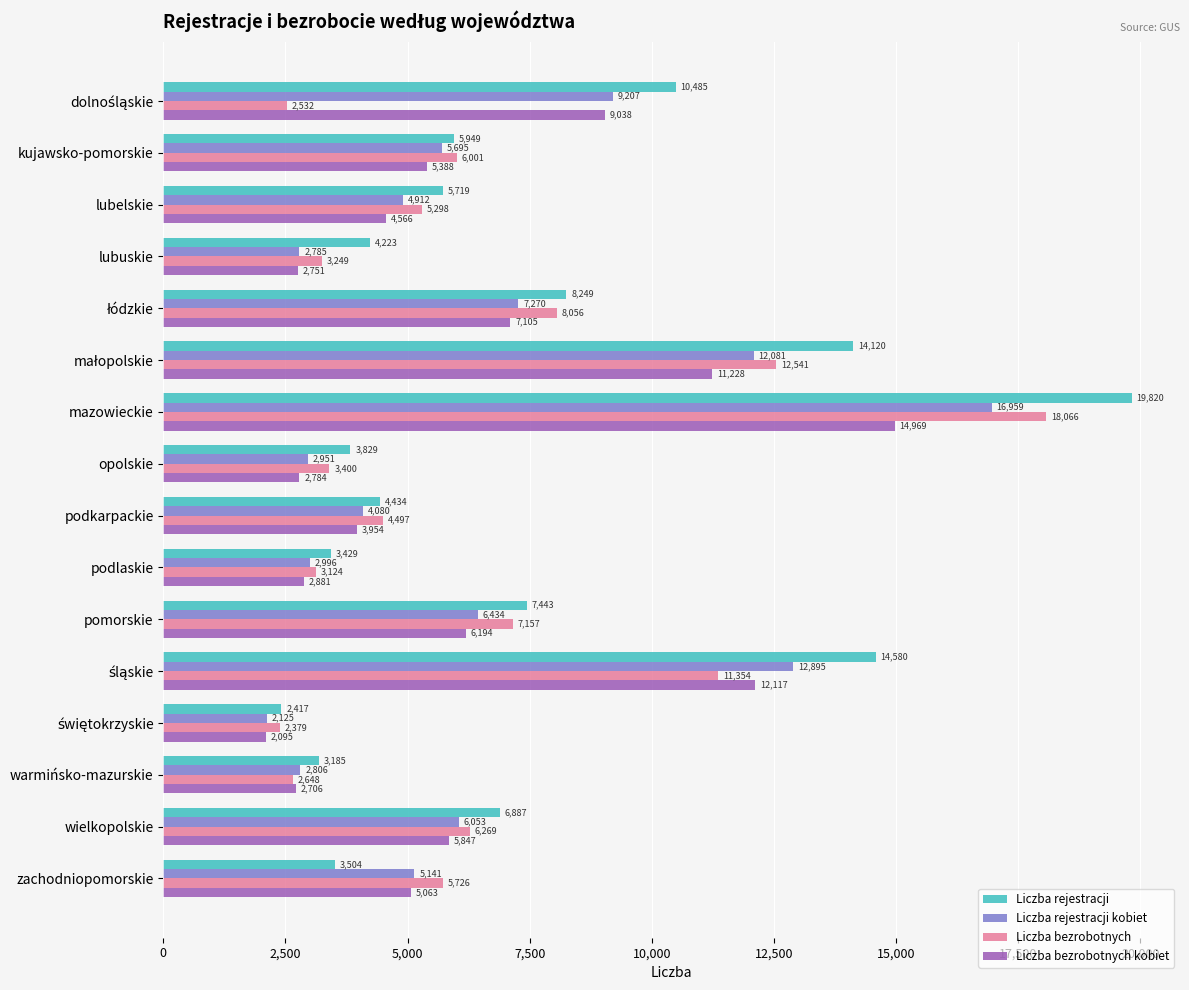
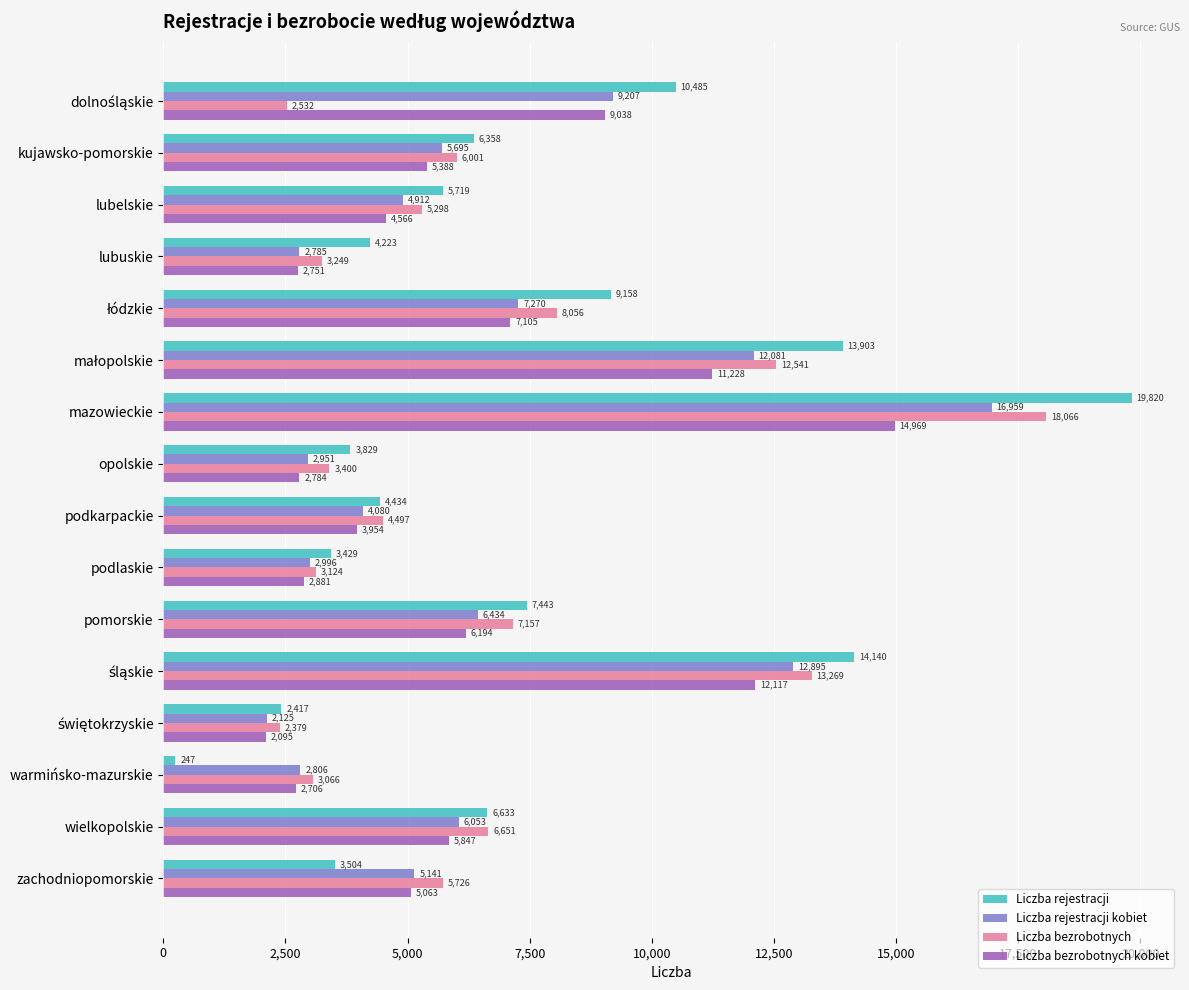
Liczba rejestracji, kujawsko-pomorskie: 5,949 -> 6,358
Liczba rejestracji, łódzkie: 8,249 -> 9,158
Liczba rejestracji, małopolskie: 14,120 -> 13,903
Liczba rejestracji, śląskie: 14,580 -> 14,140
Liczba bezrobotnych, śląskie: 11,354 -> 13,269
Liczba rejestracji, warmińsko-mazurskie: 3,185 -> 247
Liczba bezrobotnych, warmińsko-mazurskie: 2,648 -> 3,066
Liczba rejestracji, wielkopolskie: 6,887 -> 6,633
Liczba bezrobotnych, wielkopolskie: 6,269 -> 6,651
